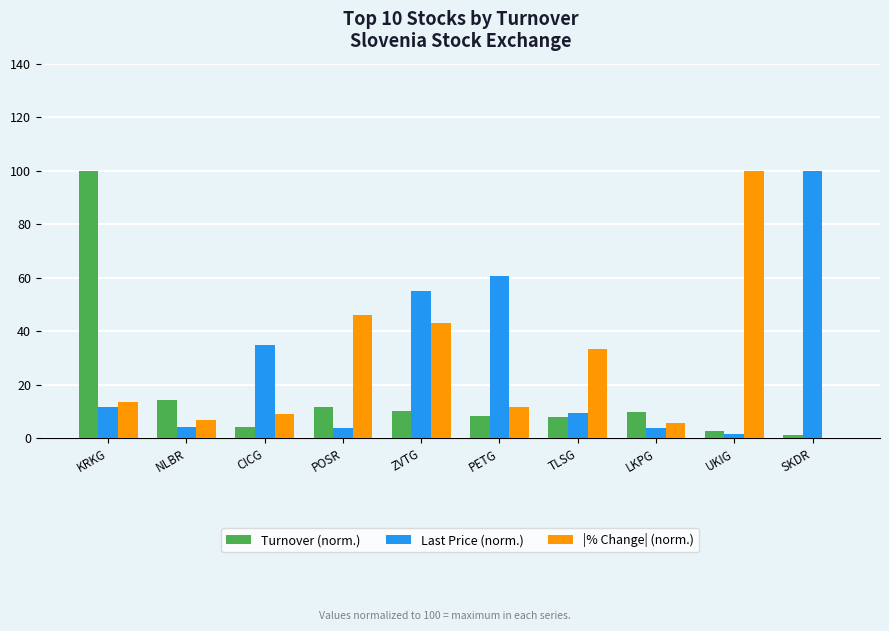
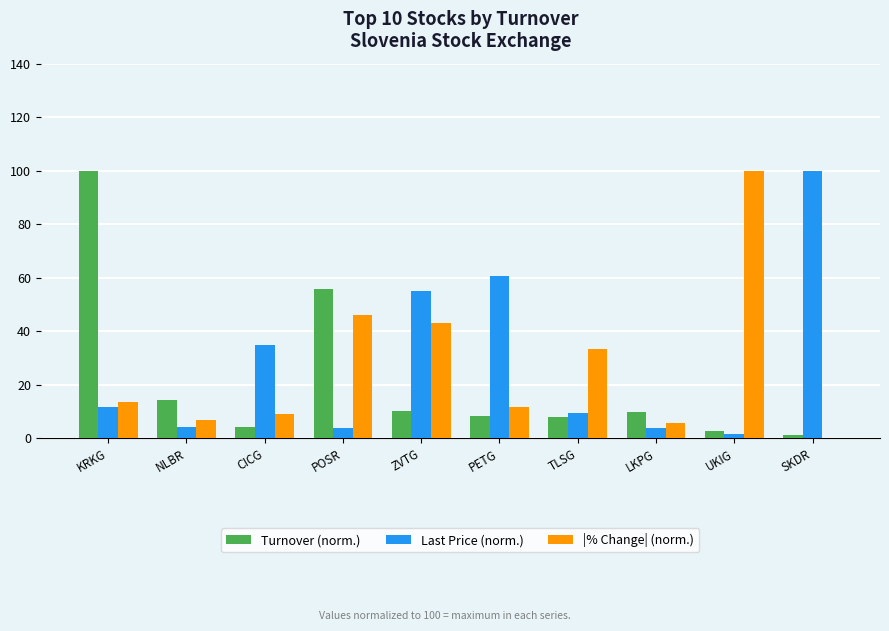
Turnover (norm.), POSR: 12 -> 56
